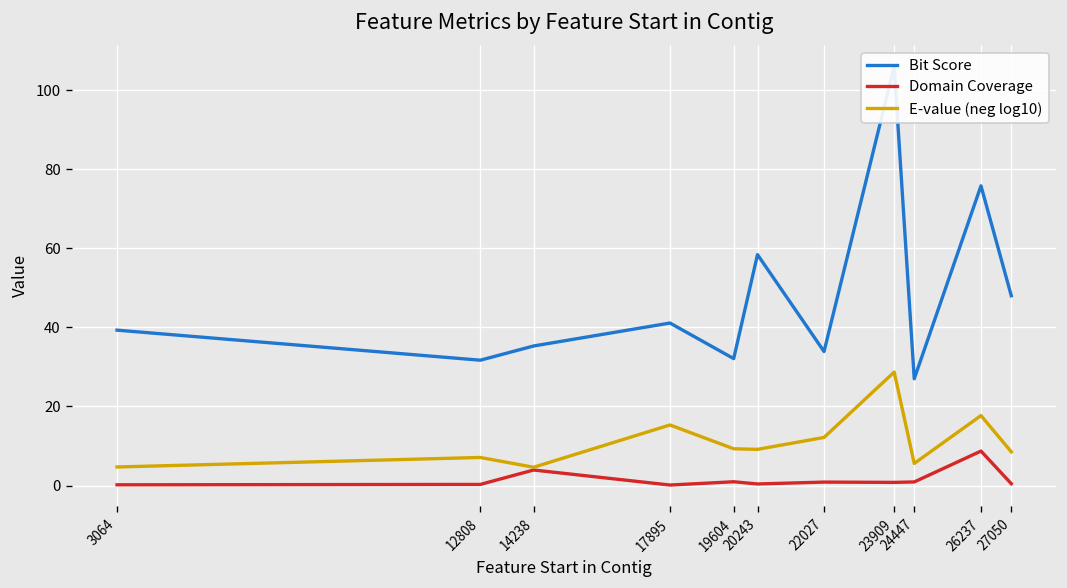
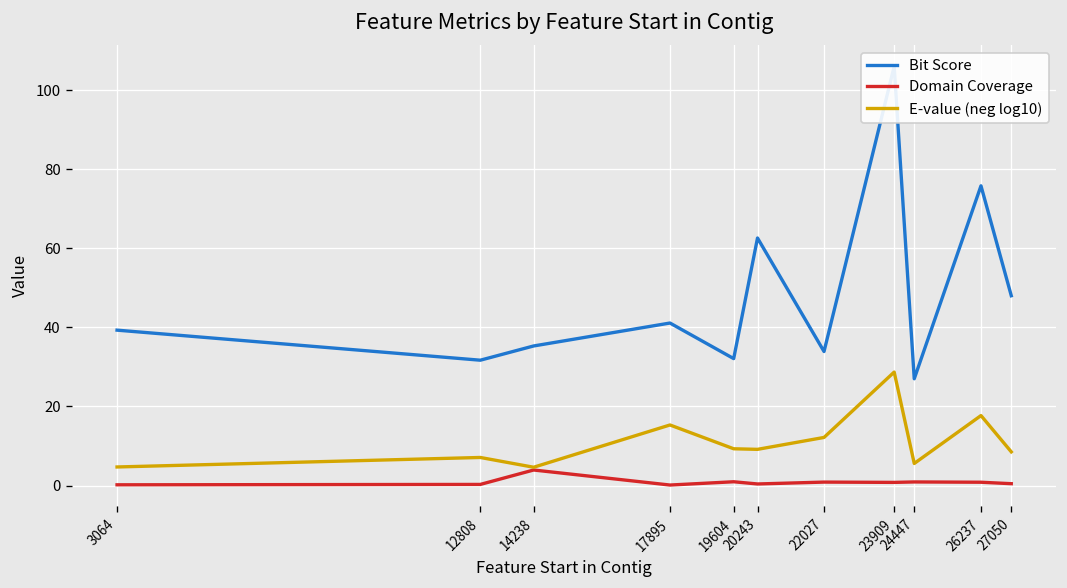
Bit Score, 20243: 58 -> 63
Domain Coverage, 26237: 9 -> 1
